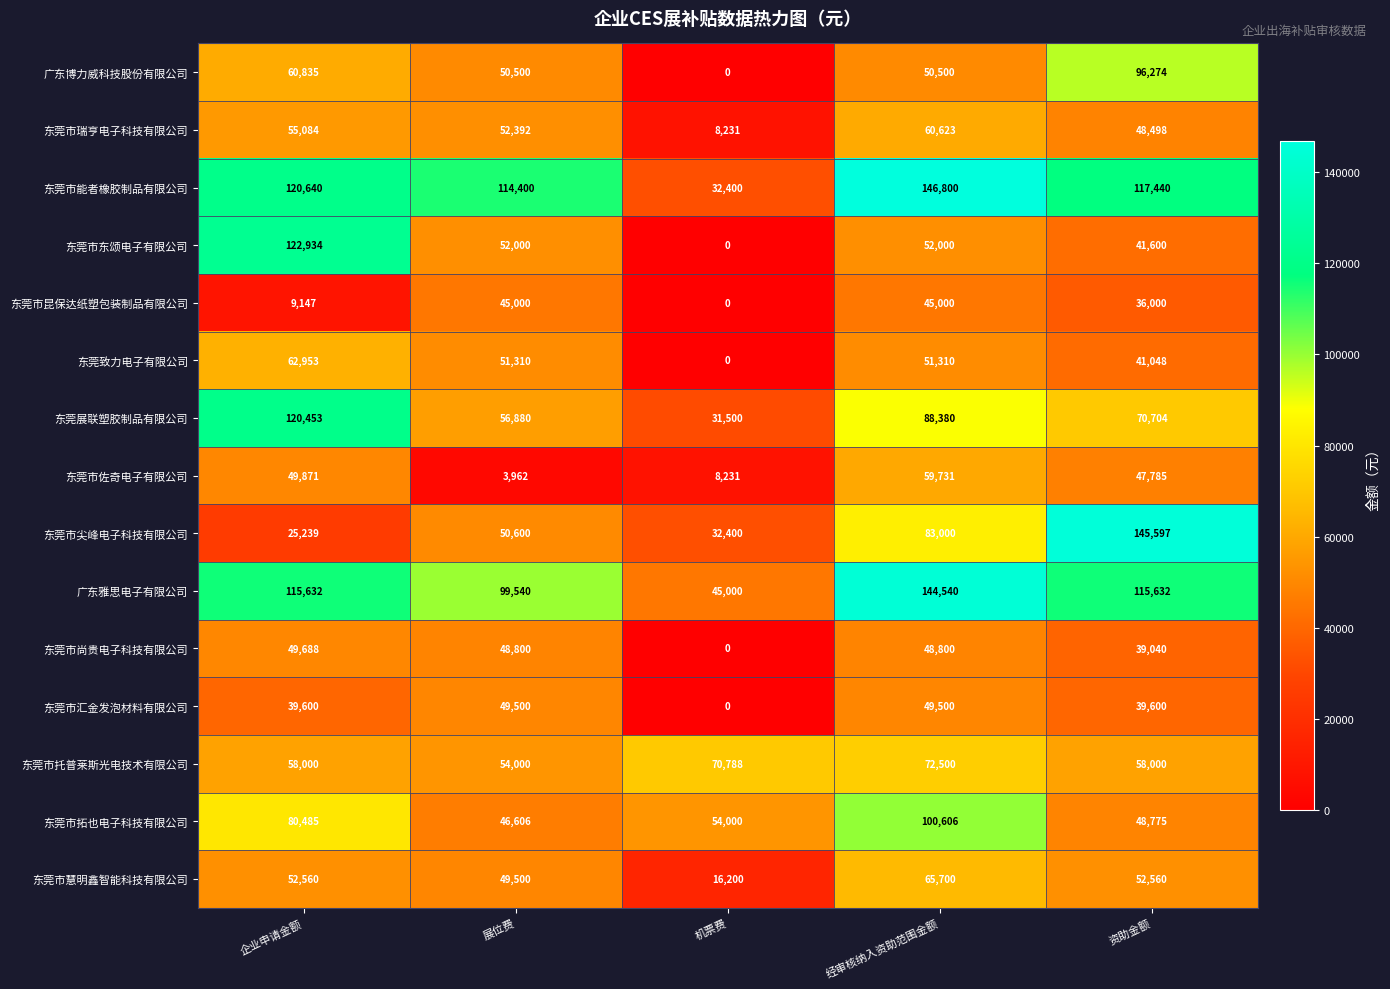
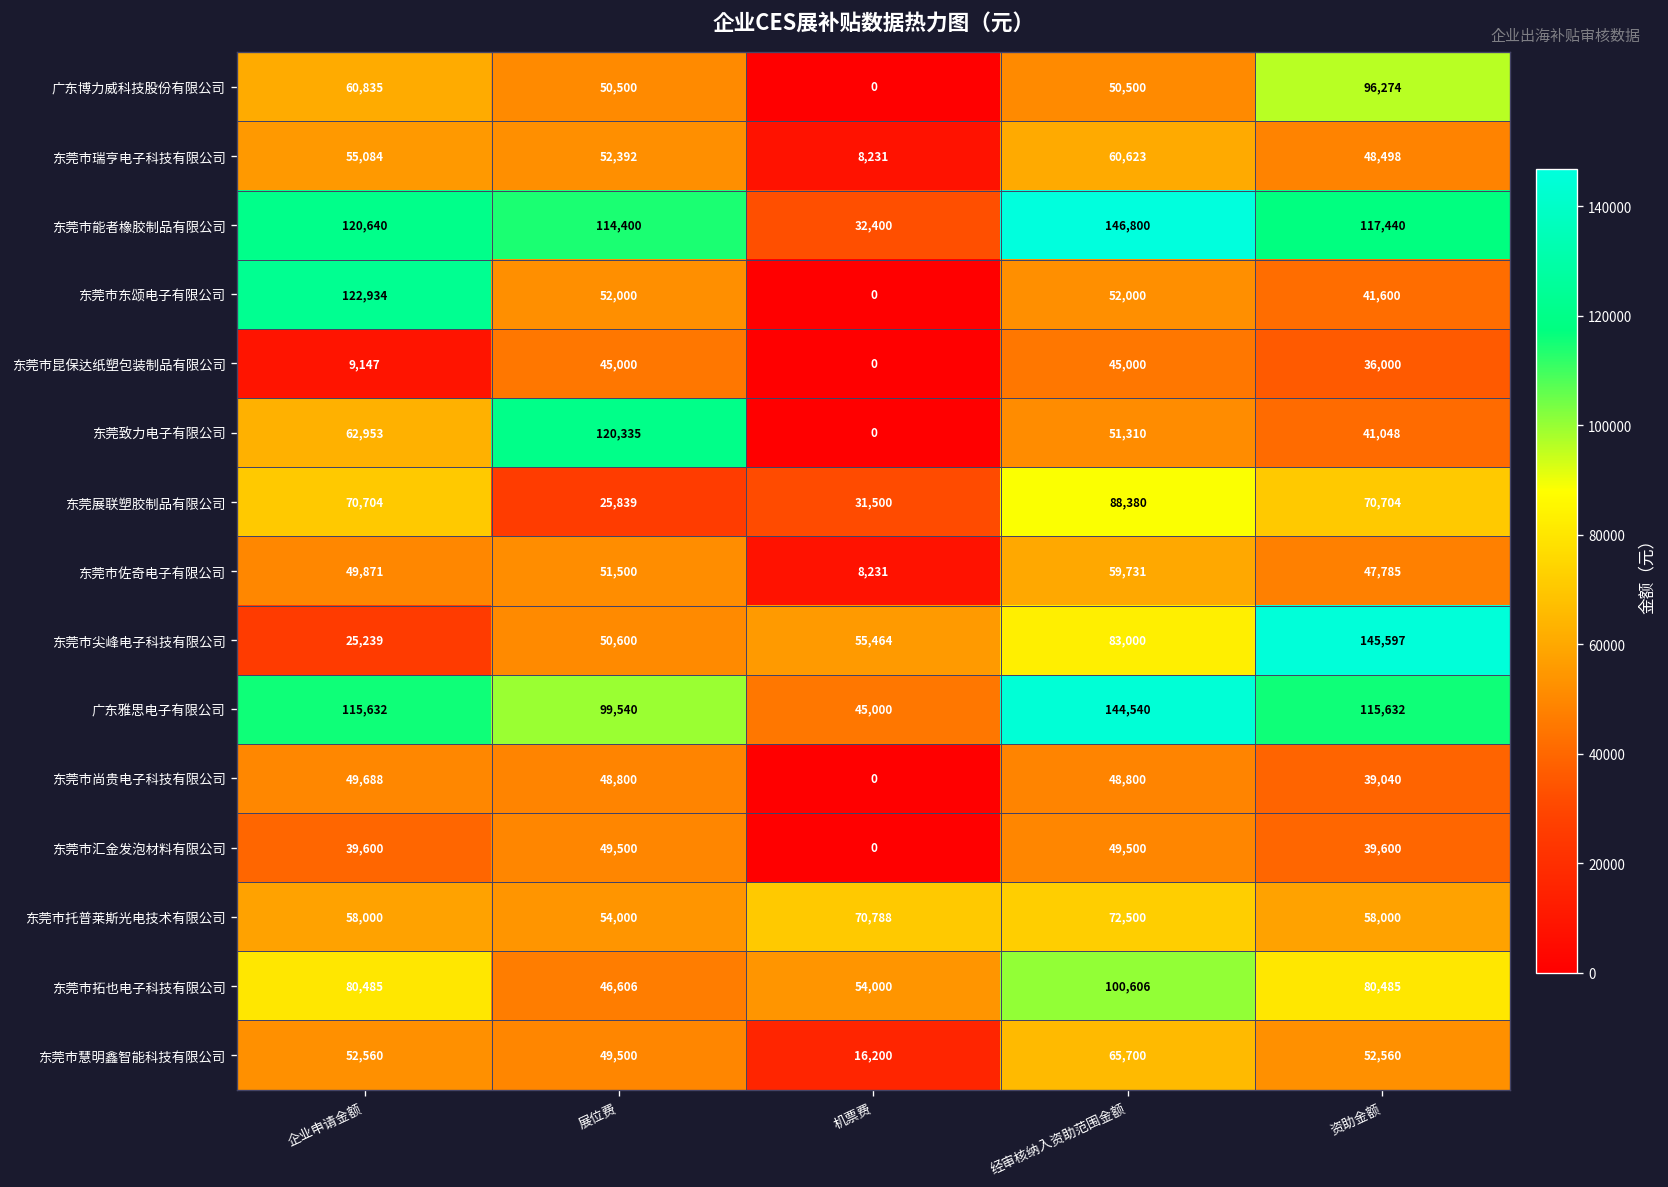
东莞致力电子有限公司, 展位费: 51,310 -> 120,335
东莞展联塑胶制品有限公司, 企业申请金额: 120,453 -> 70,704
东莞展联塑胶制品有限公司, 展位费: 56,880 -> 25,839
东莞市佐奇电子有限公司, 展位费: 3,962 -> 51,500
东莞市尖峰电子科技有限公司, 机票费: 32,400 -> 55,464
东莞市拓也电子科技有限公司, 资助金额: 48,775 -> 80,485
